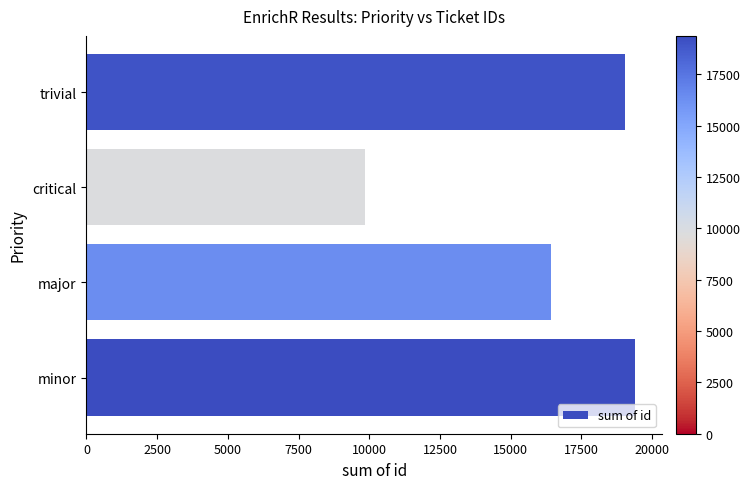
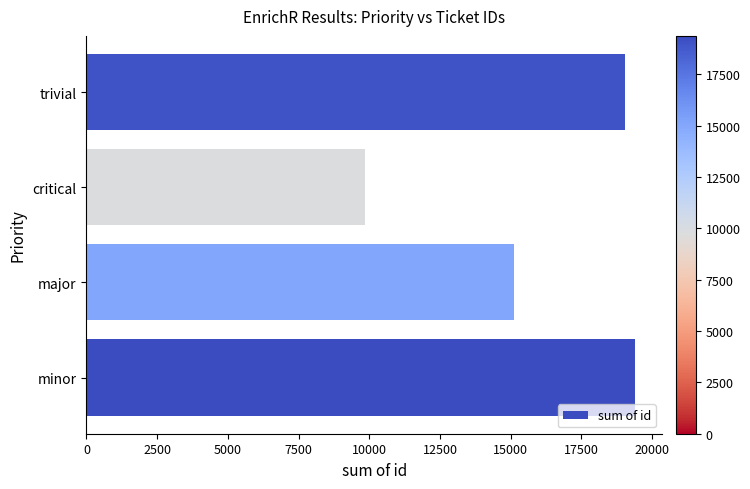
major: 16400 -> 15100
